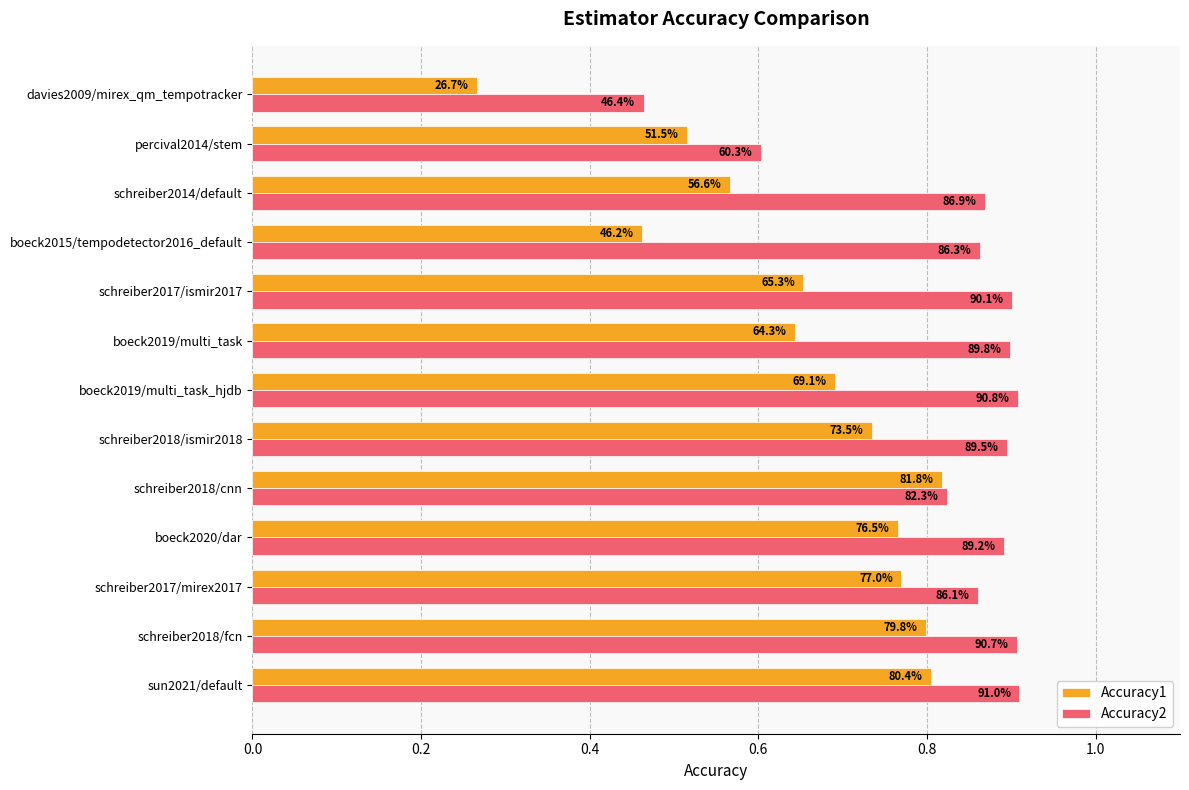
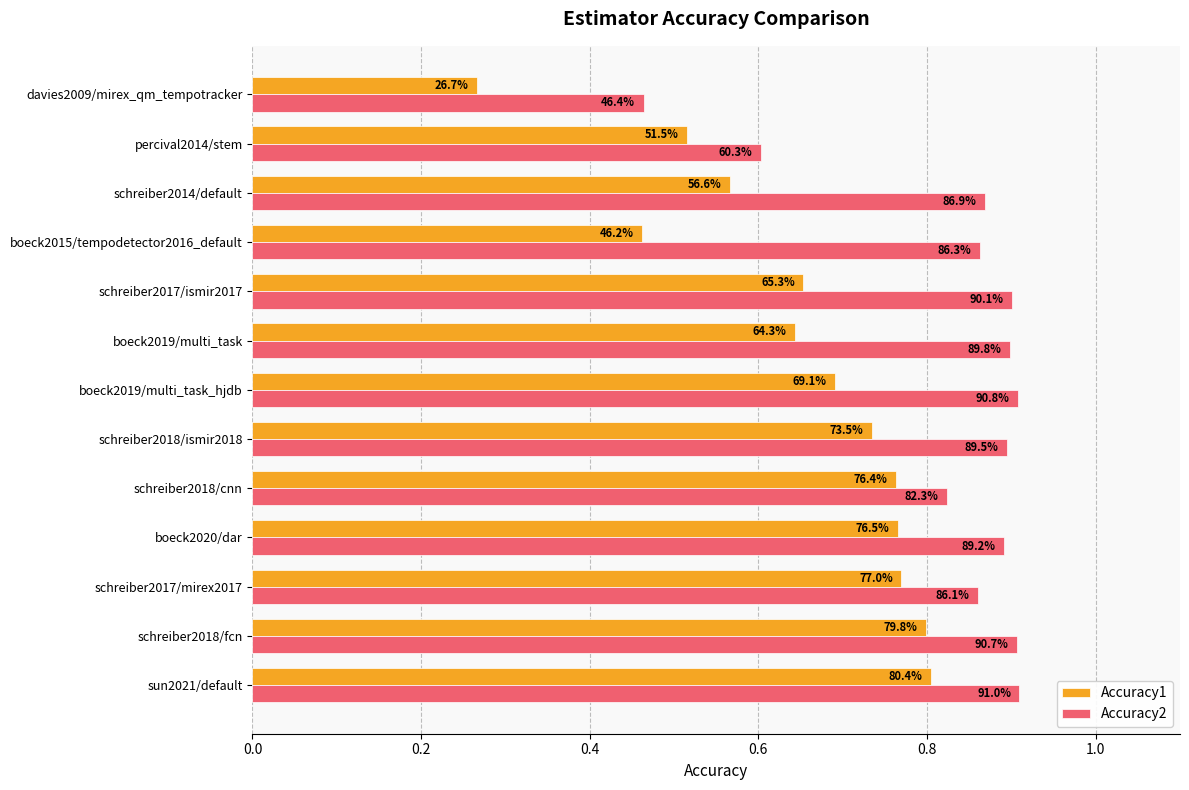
Accuracy1, schreiber2018/cnn: 81.8% -> 76.4%
